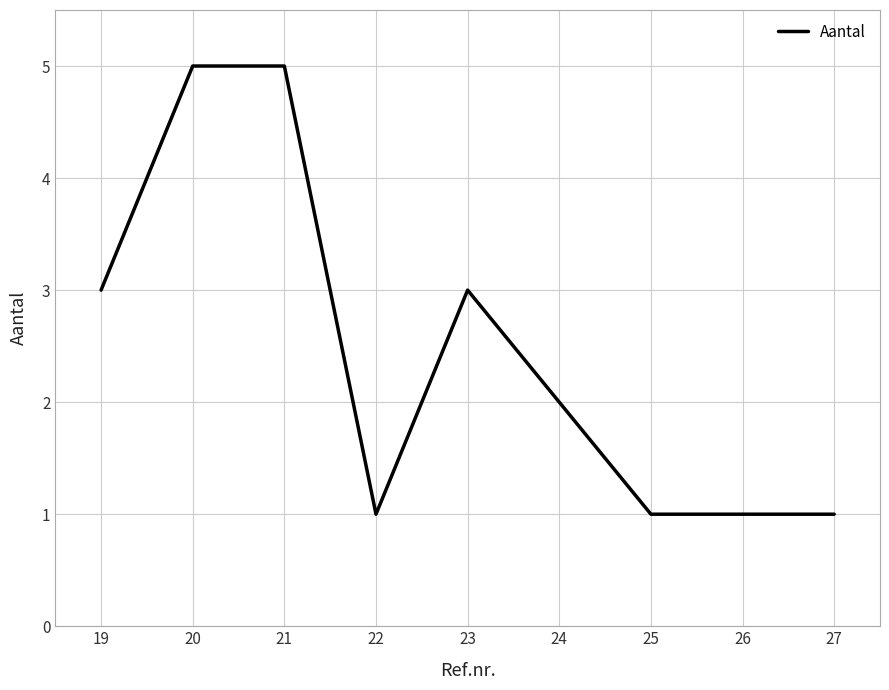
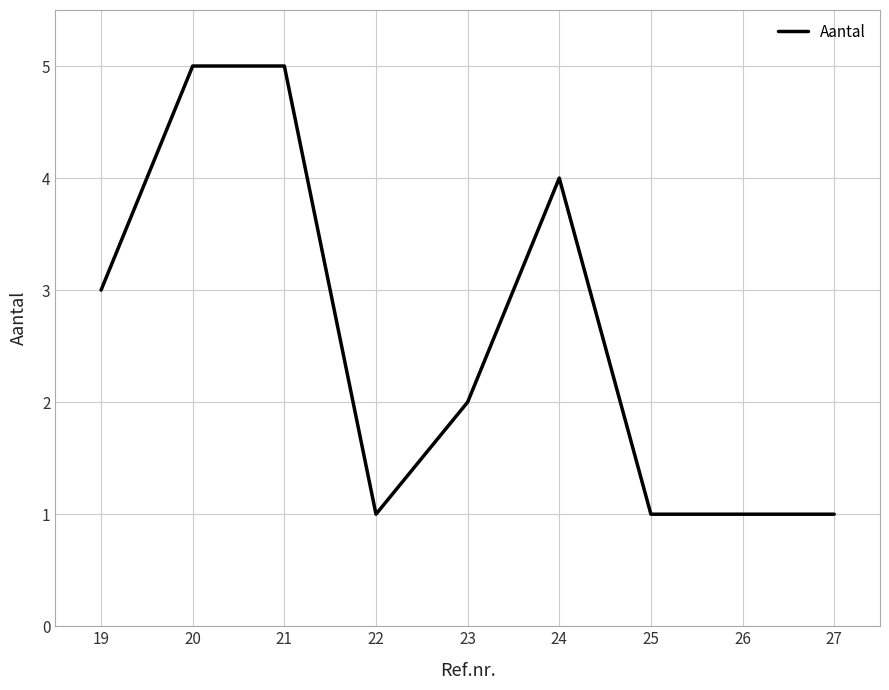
23: 3 -> 2
24: 2 -> 4
